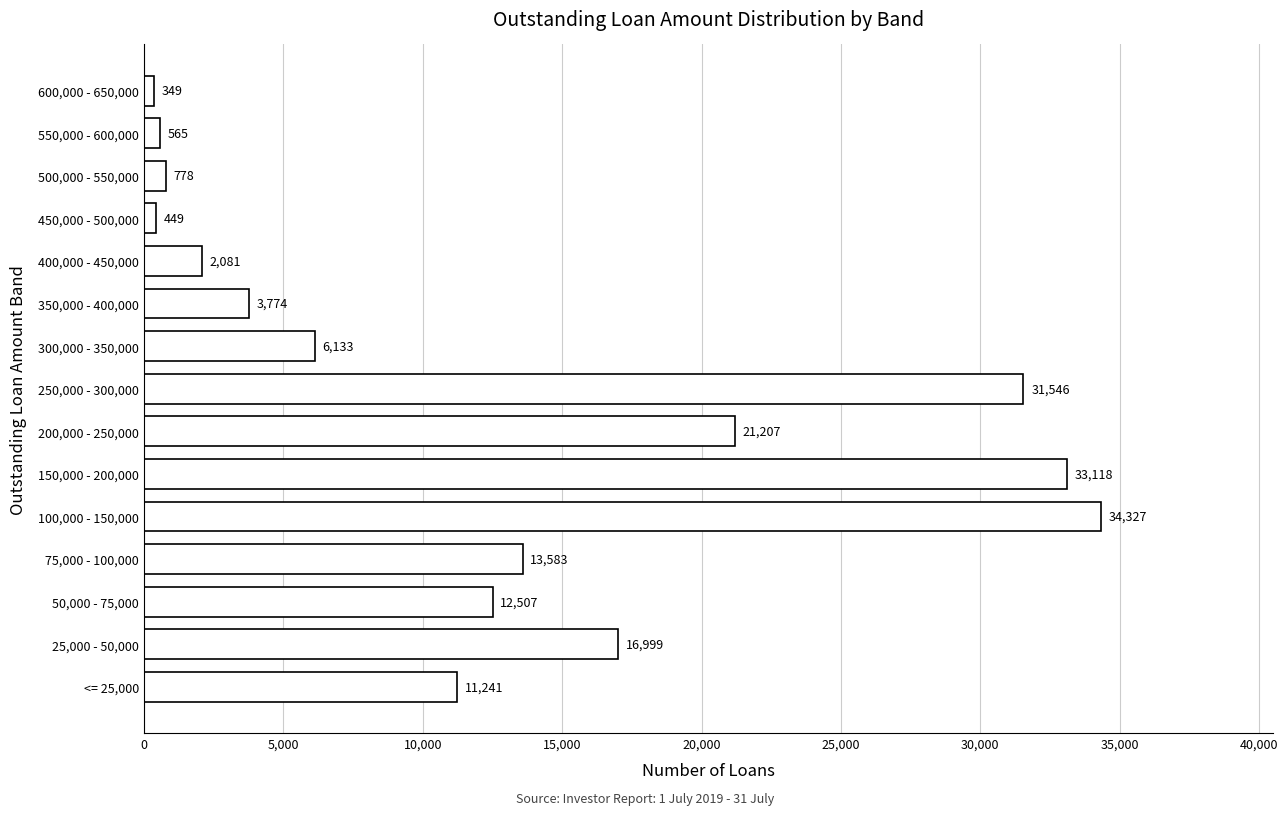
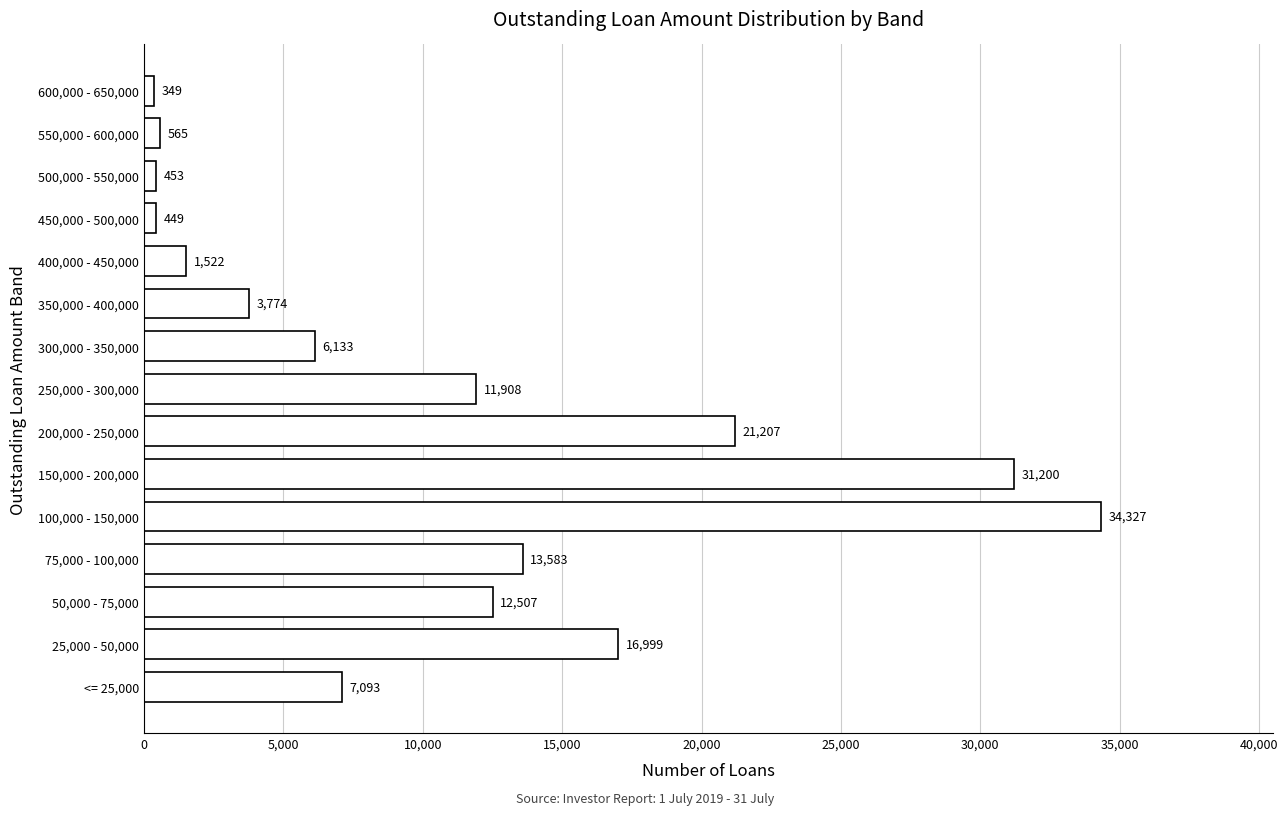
500,000 - 550,000: 778 -> 453
400,000 - 450,000: 2,081 -> 1,522
250,000 - 300,000: 31,546 -> 11,908
150,000 - 200,000: 33,118 -> 31,200
<= 25,000: 11,241 -> 7,093
